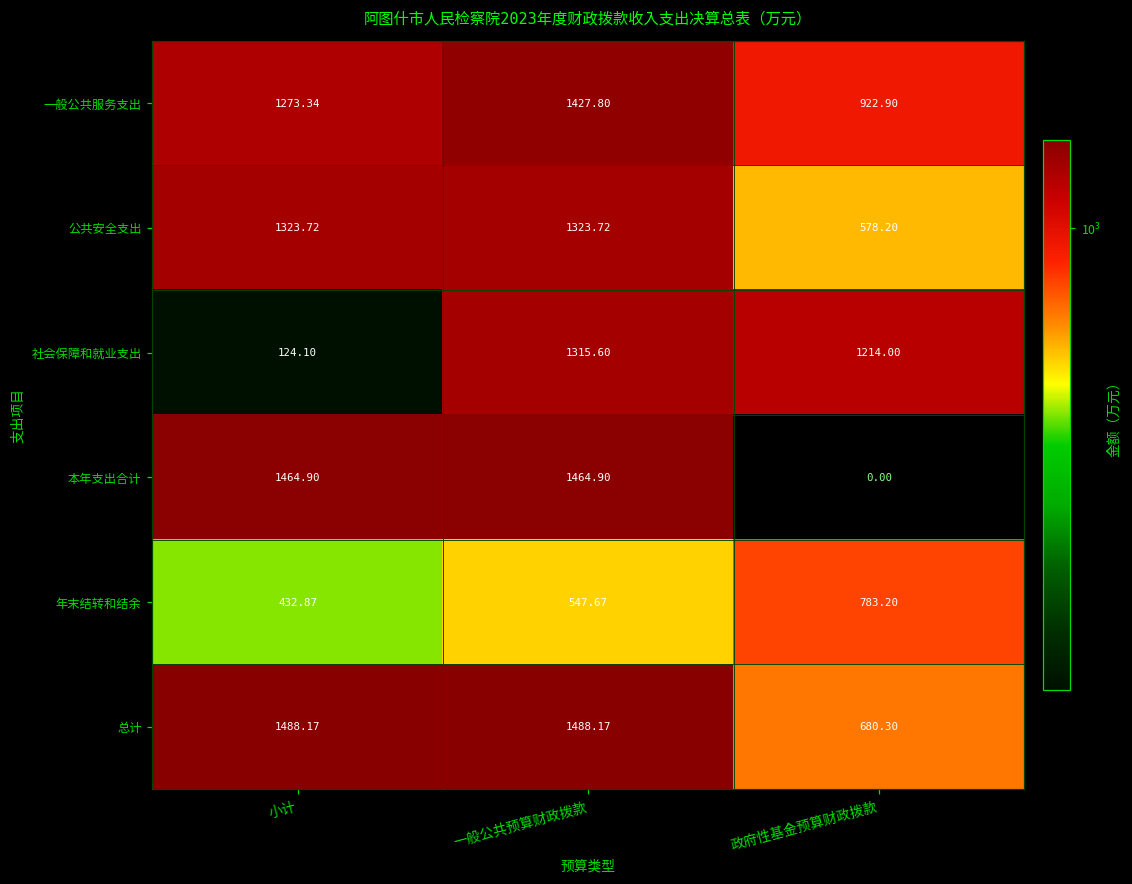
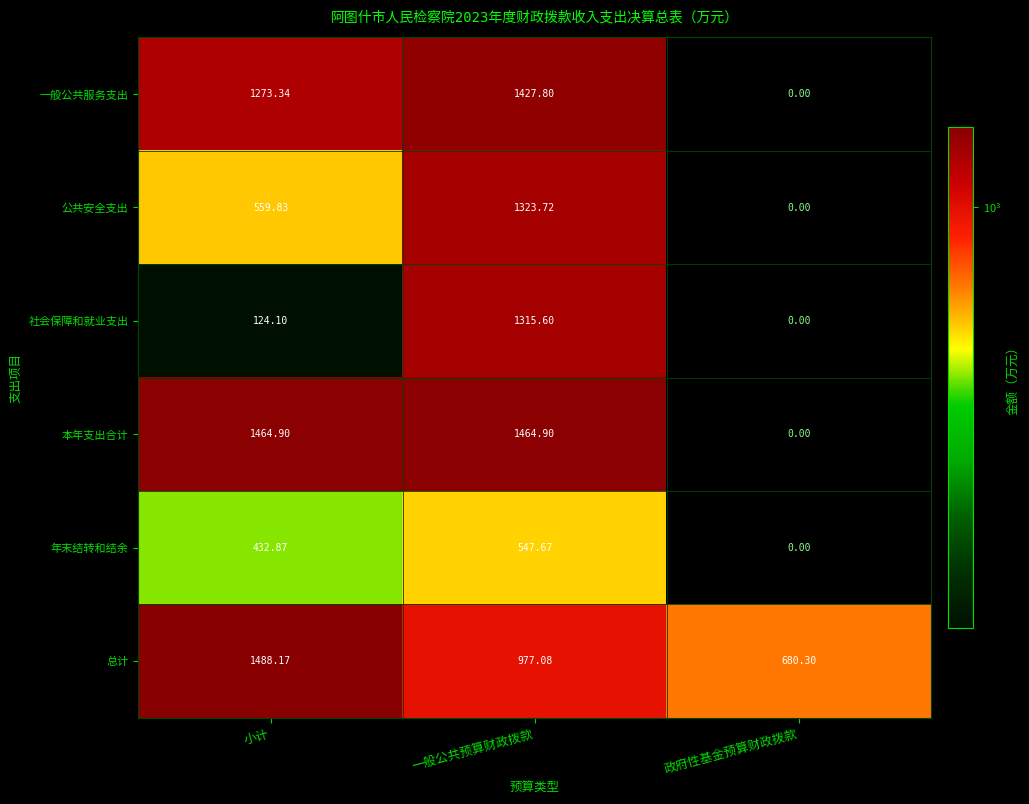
一般公共服务支出, 政府性基金预算财政拨款: 922.90 -> 0.00
公共安全支出, 小计: 1323.72 -> 559.83
公共安全支出, 政府性基金预算财政拨款: 578.20 -> 0.00
社会保障和就业支出, 政府性基金预算财政拨款: 1214.00 -> 0.00
年末结转和结余, 政府性基金预算财政拨款: 783.20 -> 0.00
总计, 一般公共预算财政拨款: 1488.17 -> 977.08
